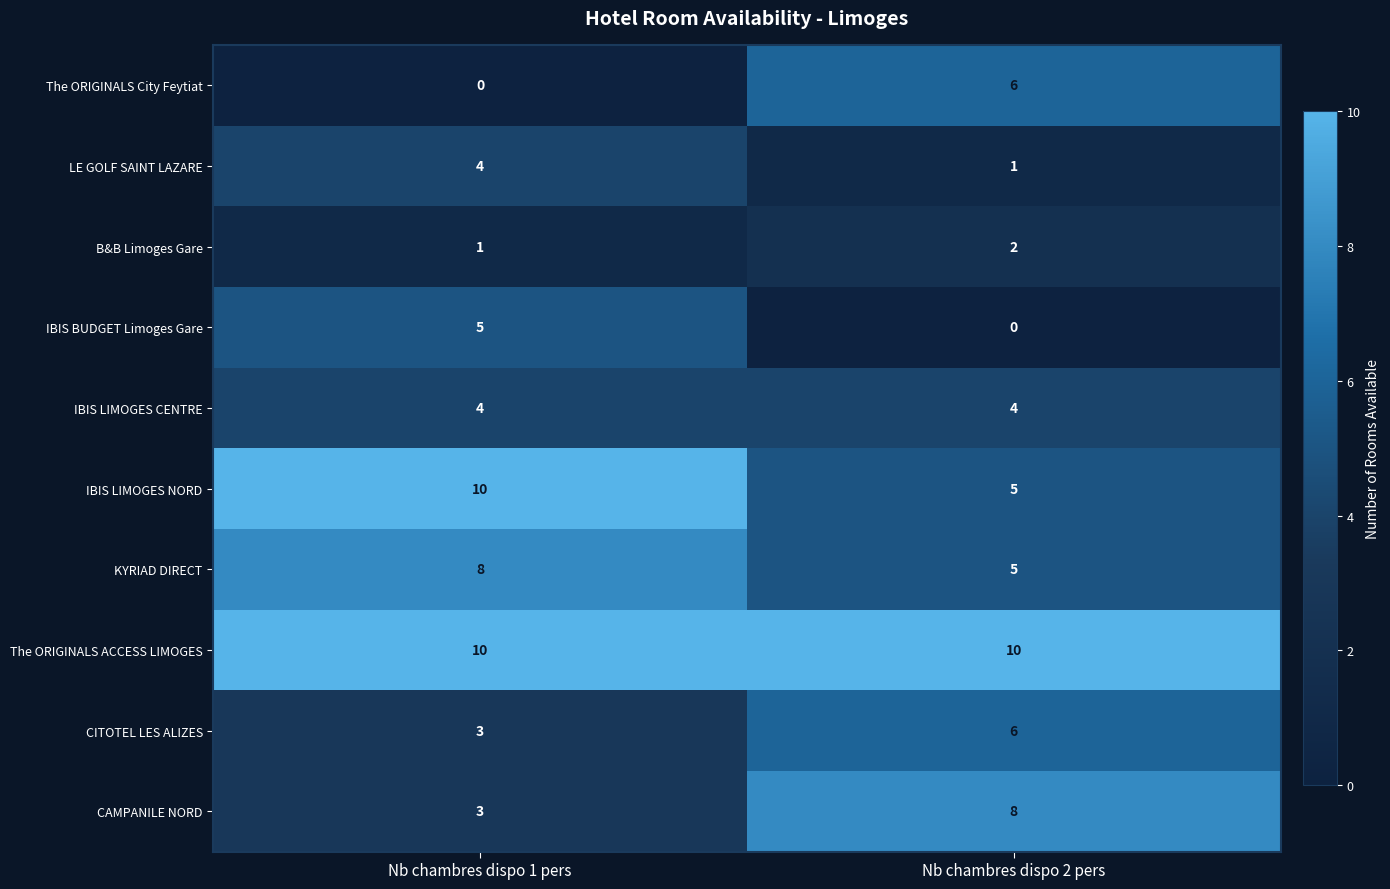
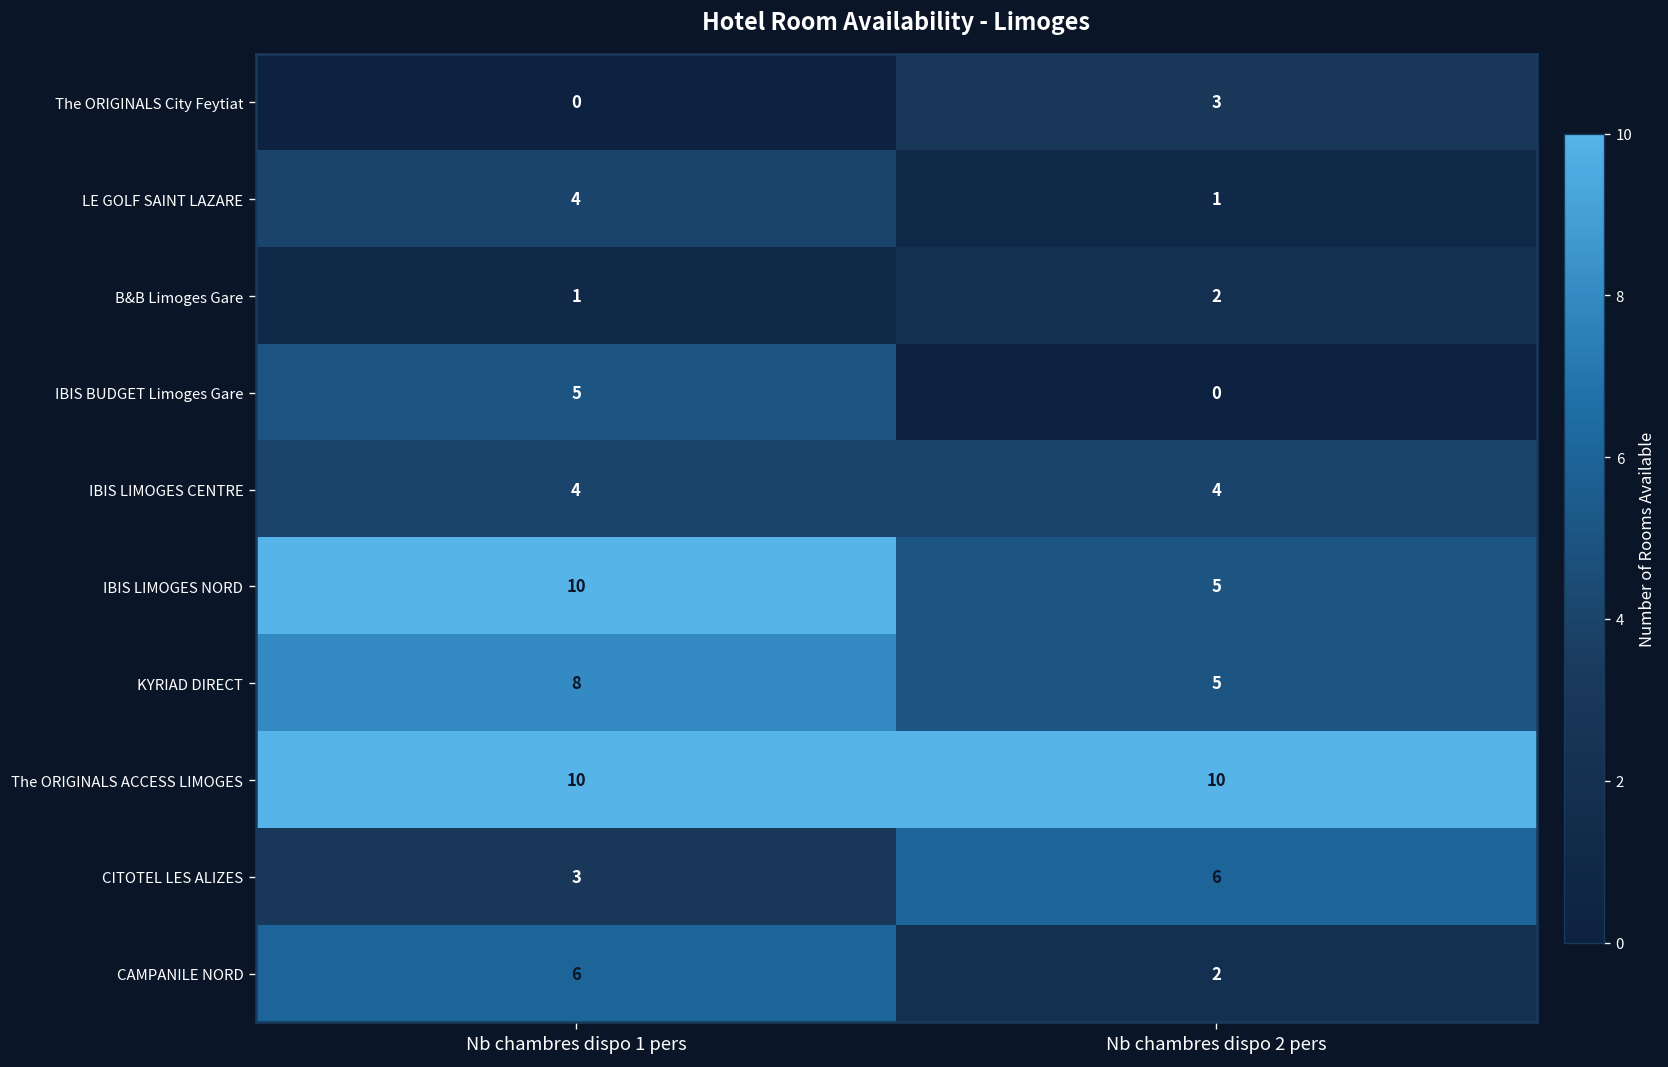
The ORIGINALS City Feytiat, Nb chambres dispo 2 pers: 6 -> 3
CAMPANILE NORD, Nb chambres dispo 1 pers: 3 -> 6
CAMPANILE NORD, Nb chambres dispo 2 pers: 8 -> 2
